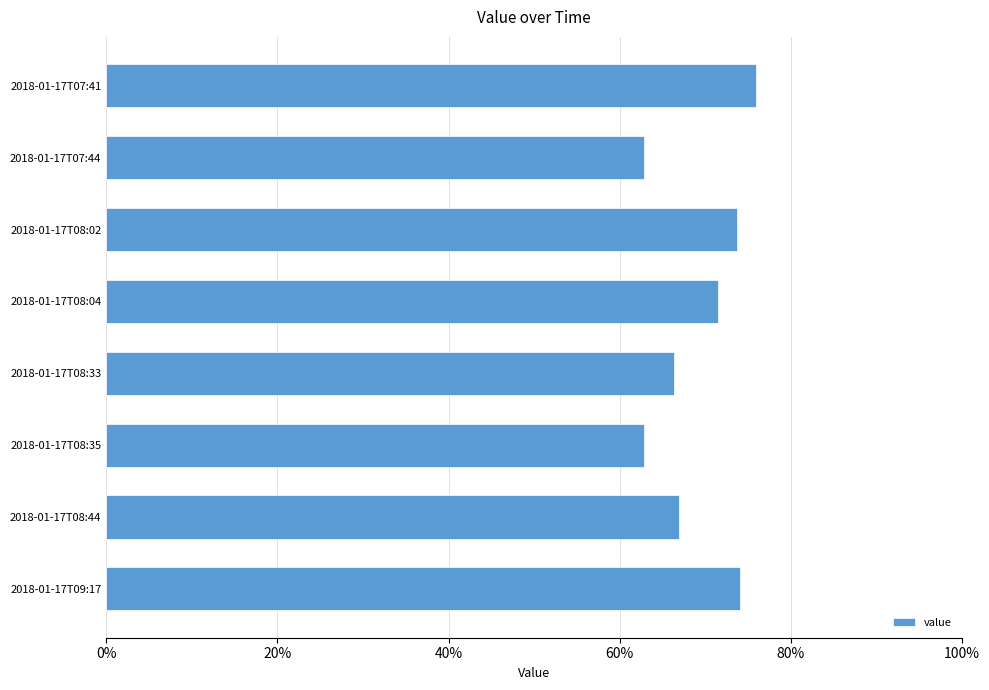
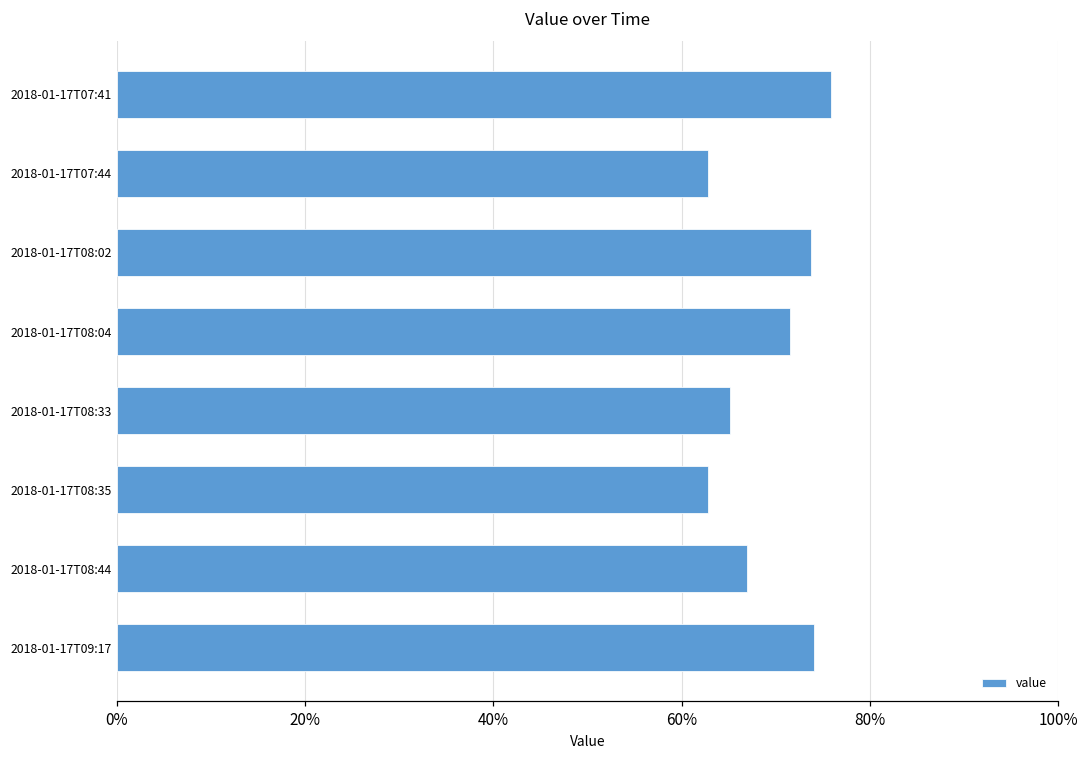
2018-01-17T08:33: 66% -> 65%
